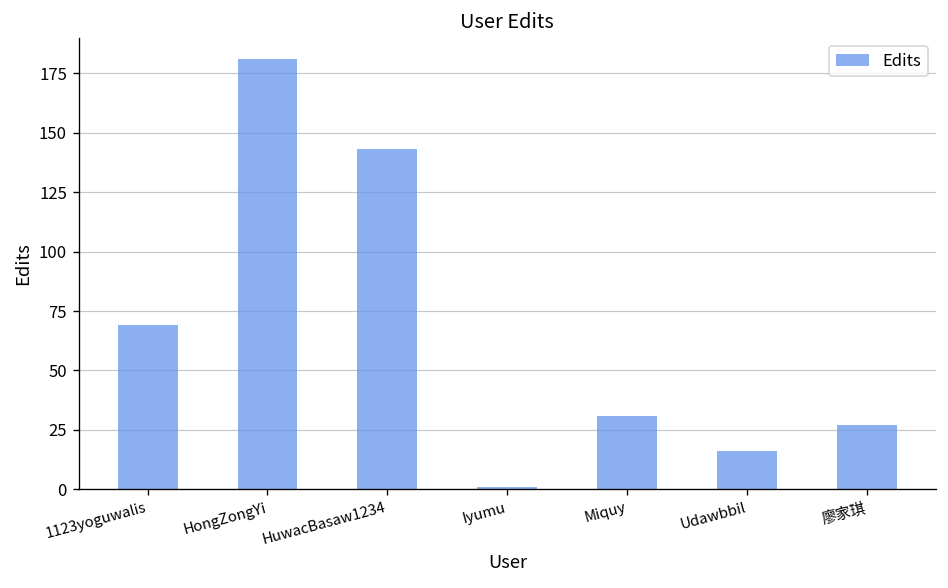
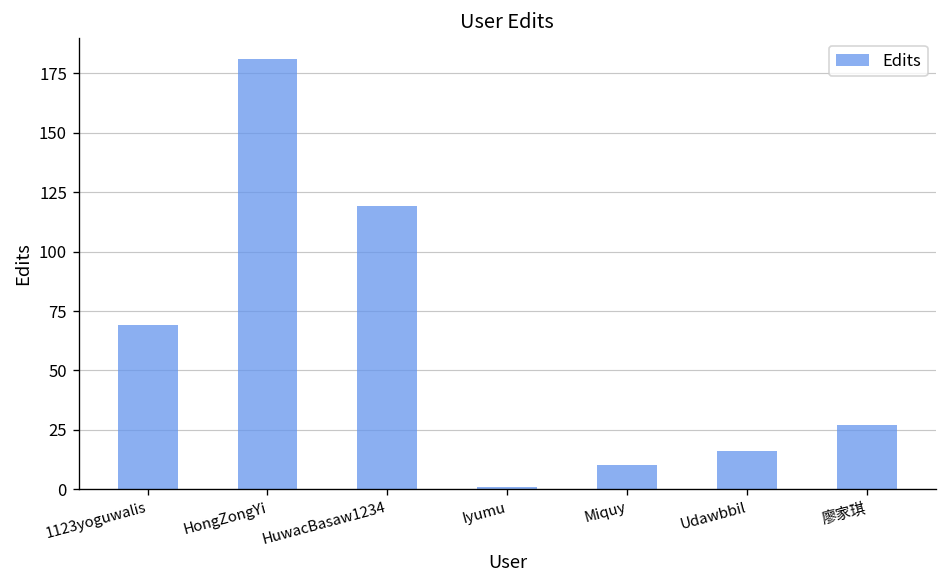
HuwacBasaw1234: 143 -> 119
Miquy: 31 -> 10
